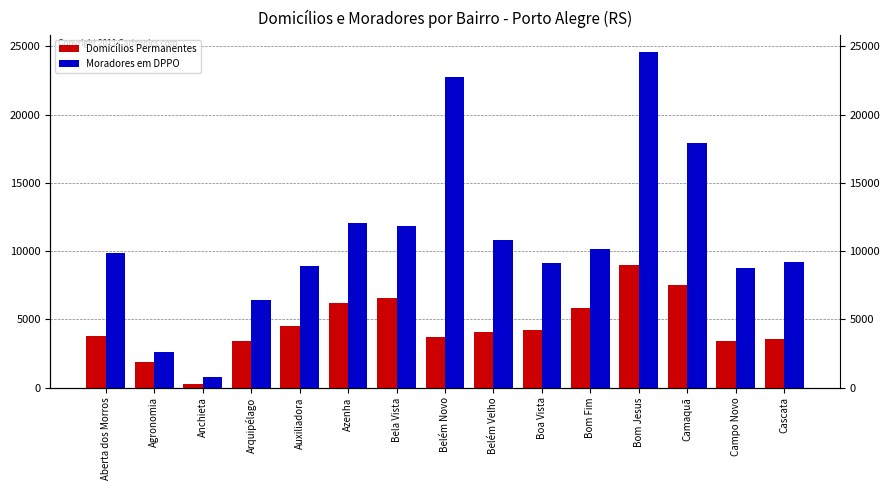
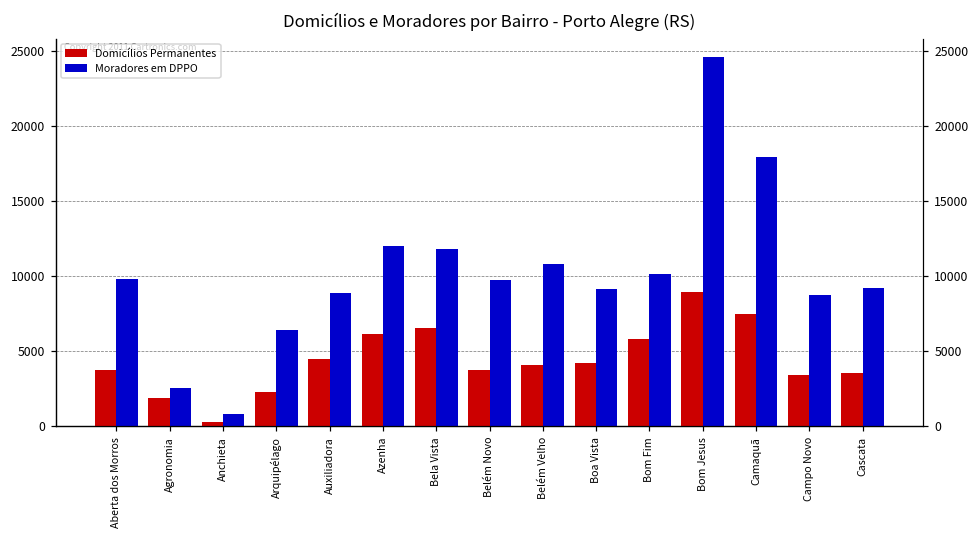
Domicílios Permanentes, Arquipélago: 3400 -> 2300
Moradores em DPPO, Belém Novo: 22800 -> 9700
